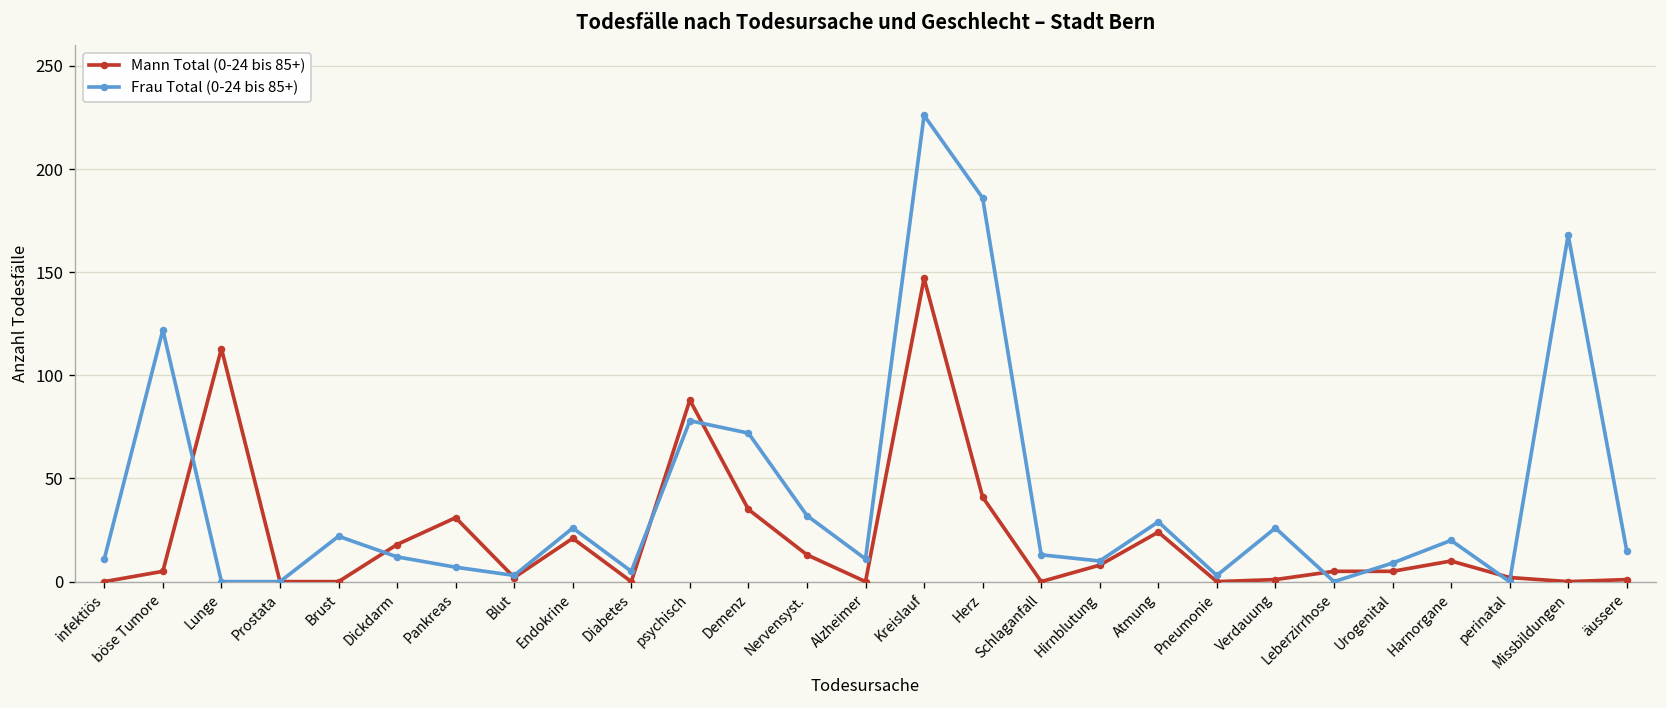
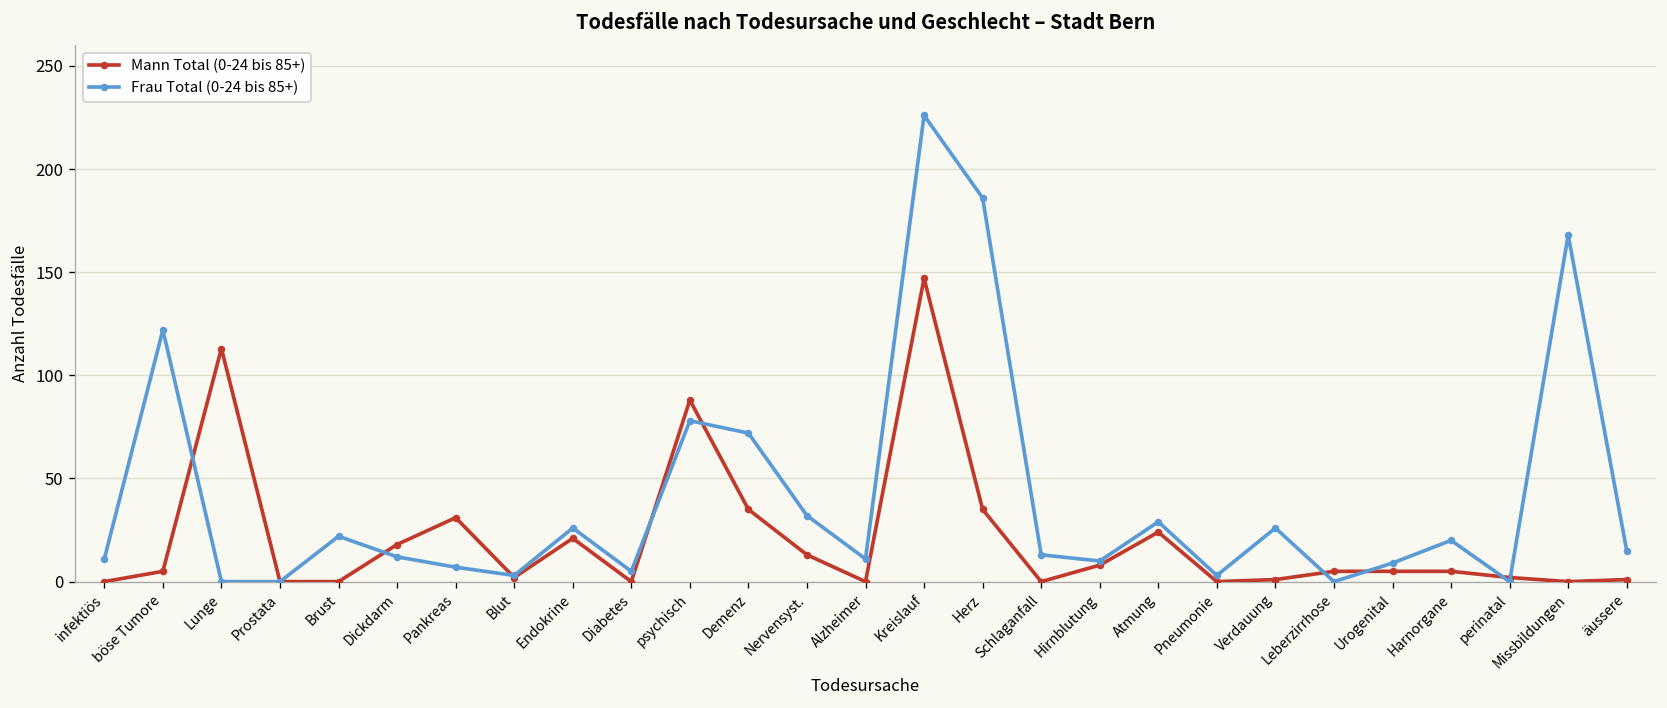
Mann Total (0-24 bis 85+), Herz: 41 -> 35
Mann Total (0-24 bis 85+), Harnorgane: 10 -> 5
